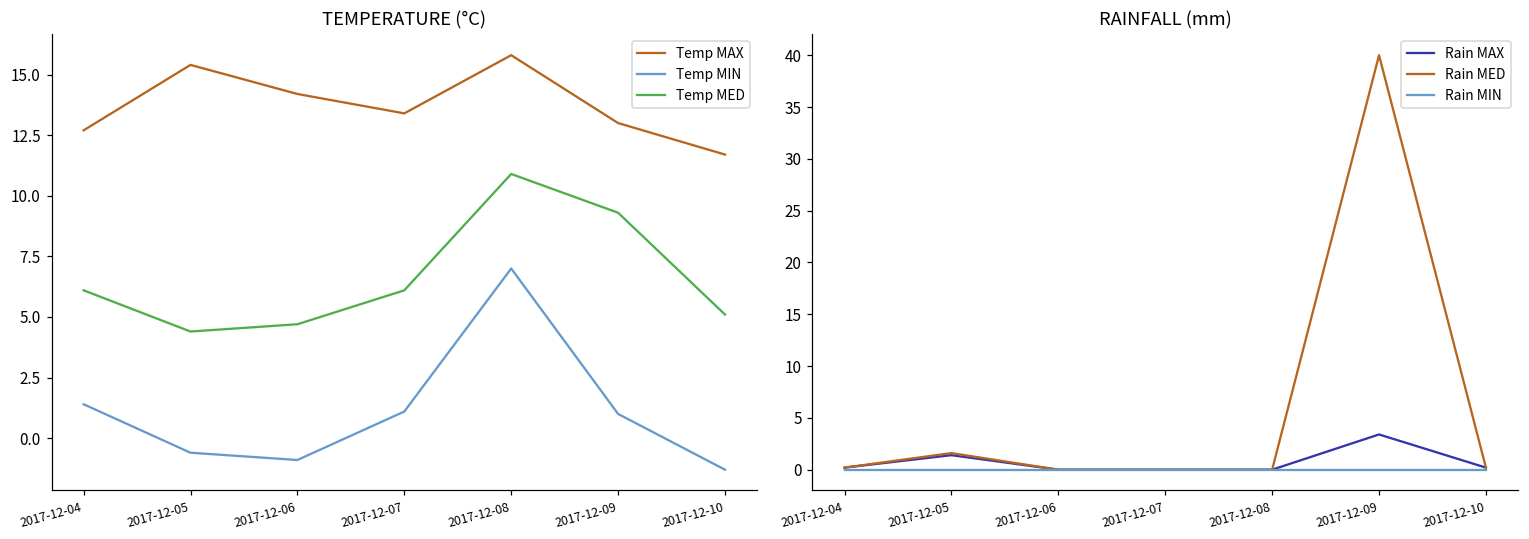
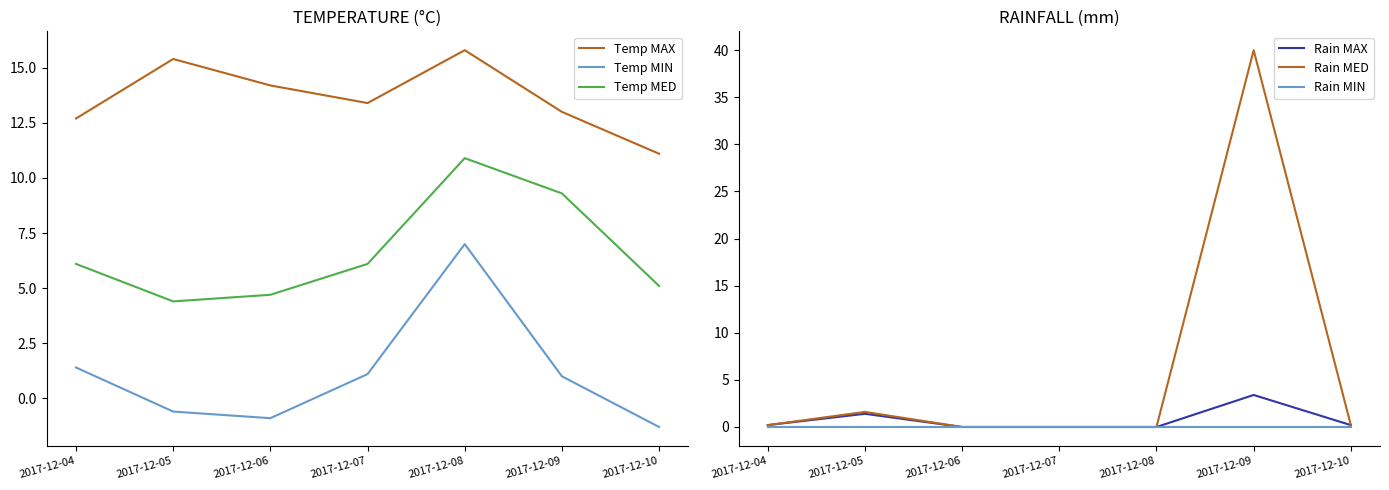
TEMPERATURE (°C), Temp MAX, 2017-12-10: 11.7 -> 11.1
